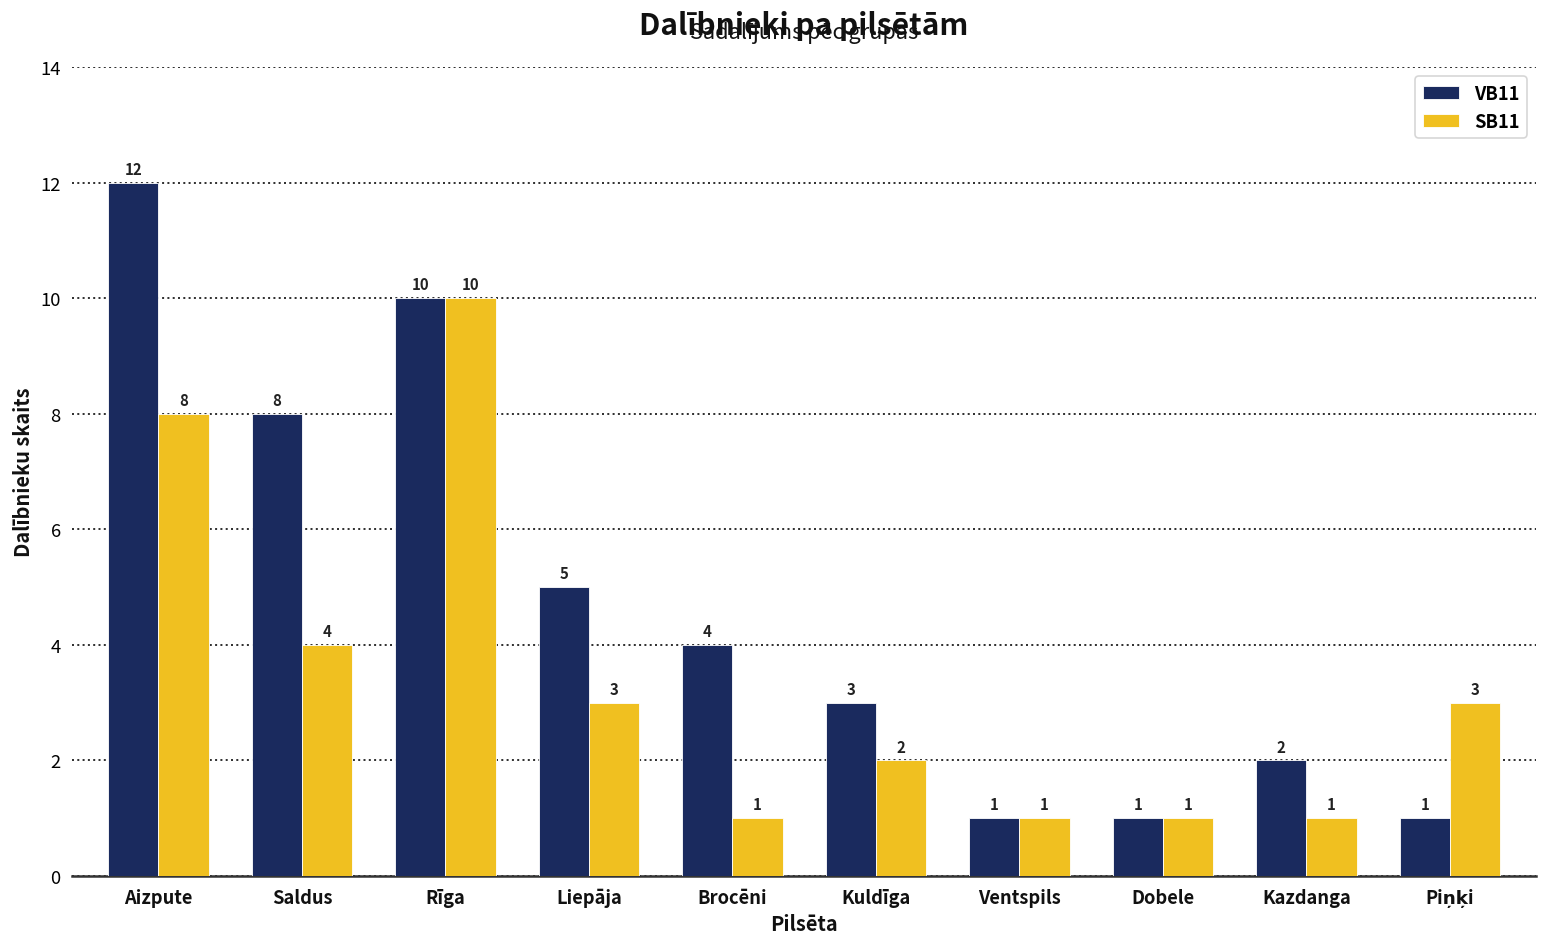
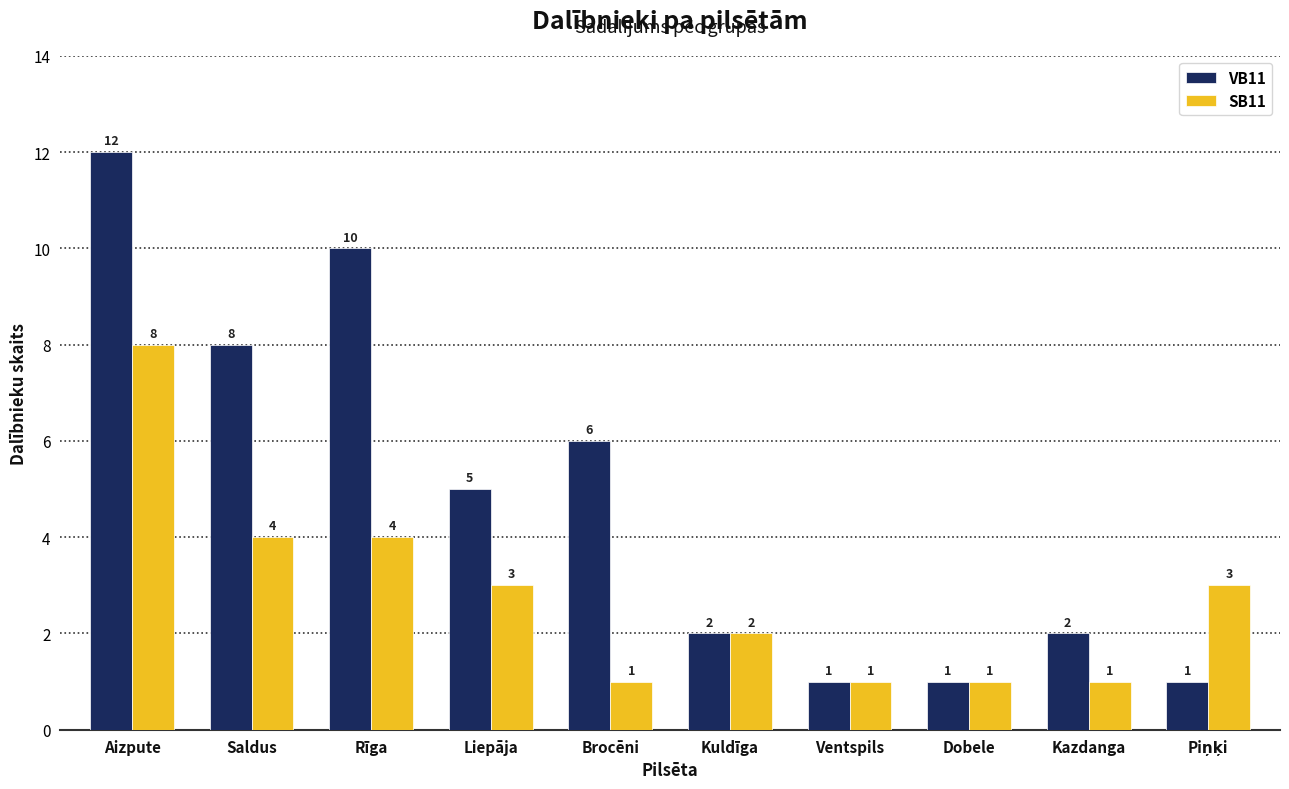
SB11, Rīga: 10 -> 4
VB11, Brocēni: 4 -> 6
VB11, Kuldīga: 3 -> 2
